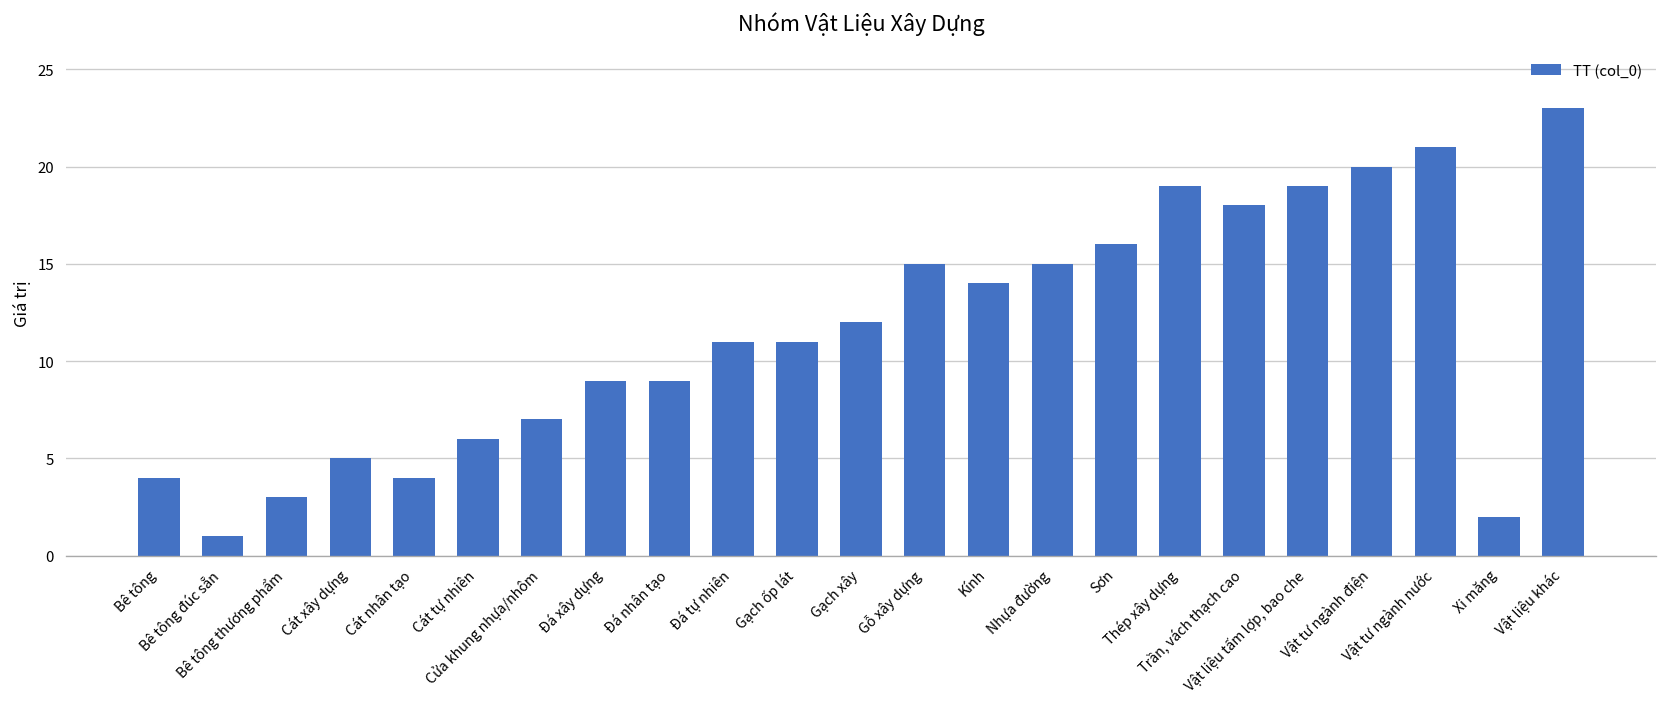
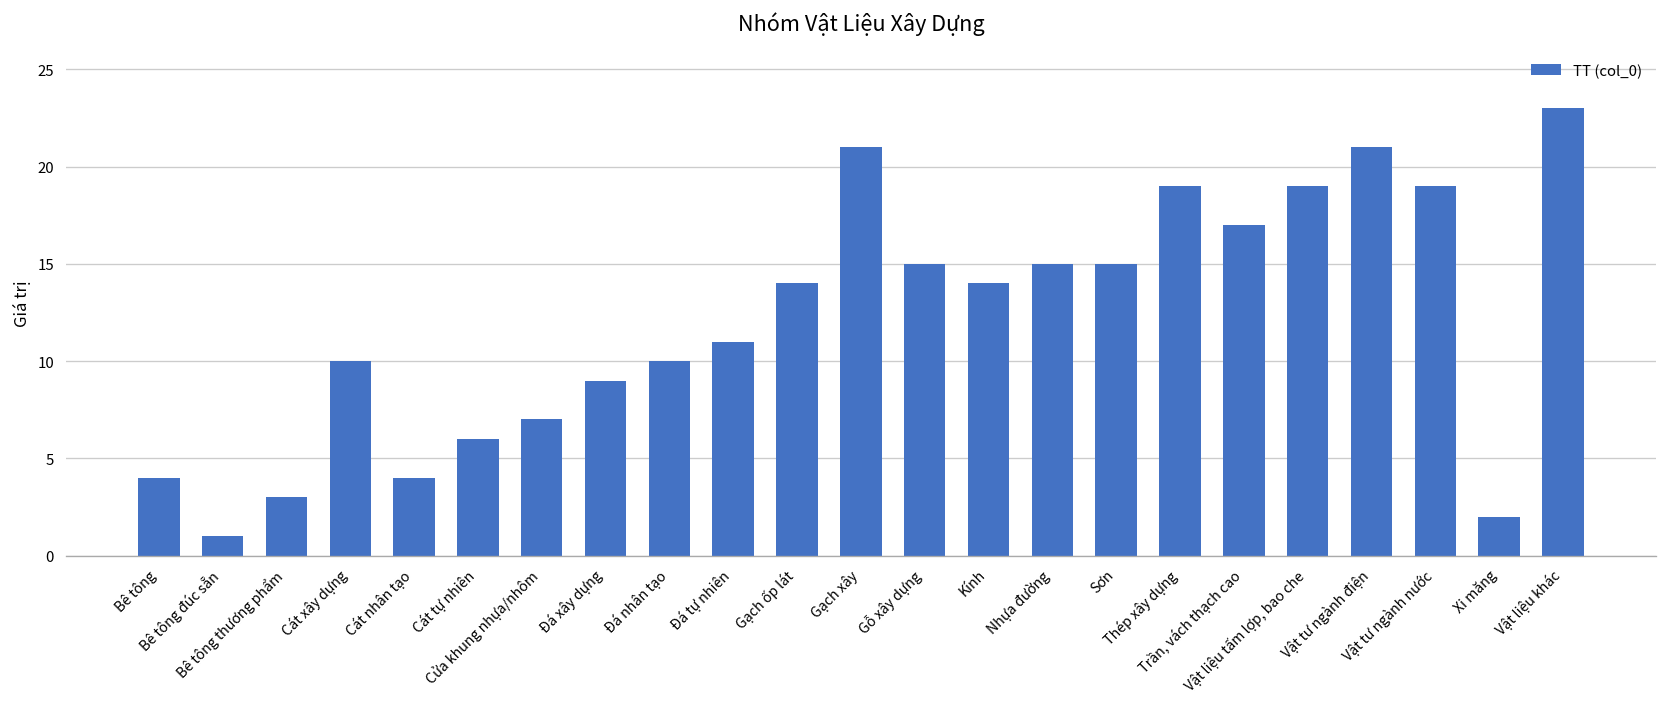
Cát xây dựng: 5 -> 10
Đá nhân tạo: 9 -> 10
Gạch ốp lát: 11 -> 14
Gạch xây: 12 -> 21
Sơn: 16 -> 15
Trần, vách thạch cao: 18 -> 17
Vật tư ngành điện: 20 -> 21
Vật tư ngành nước: 21 -> 19
